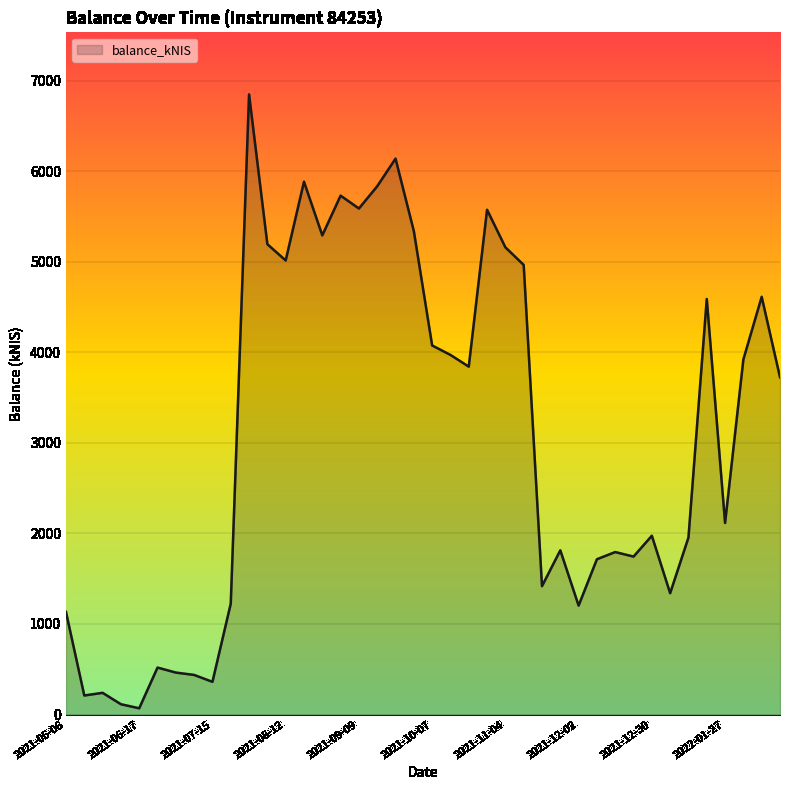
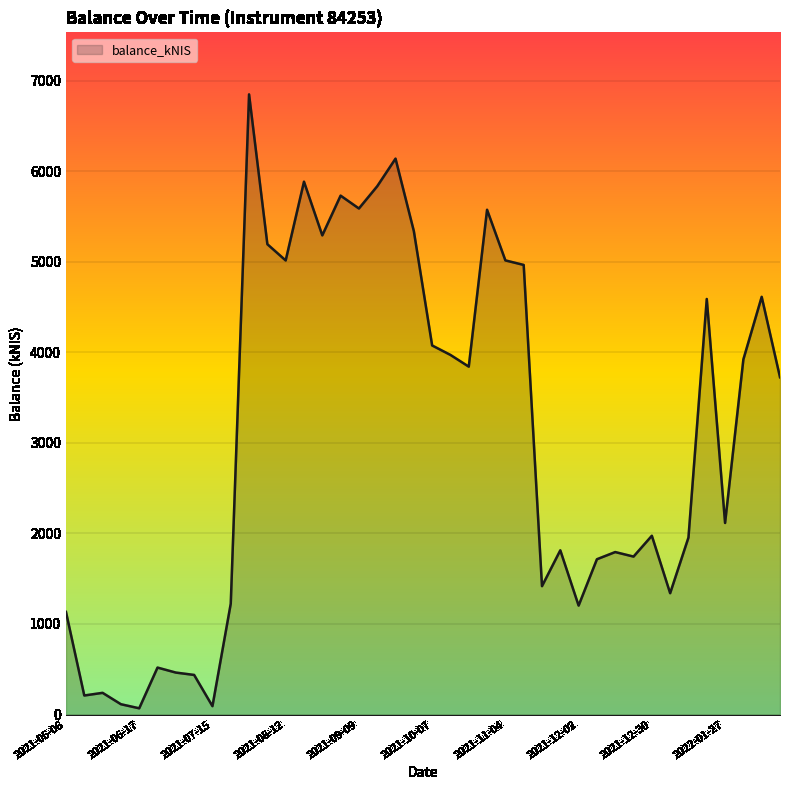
2021-07-15: 400 -> 100
2021-11-04: 5200 -> 5000
